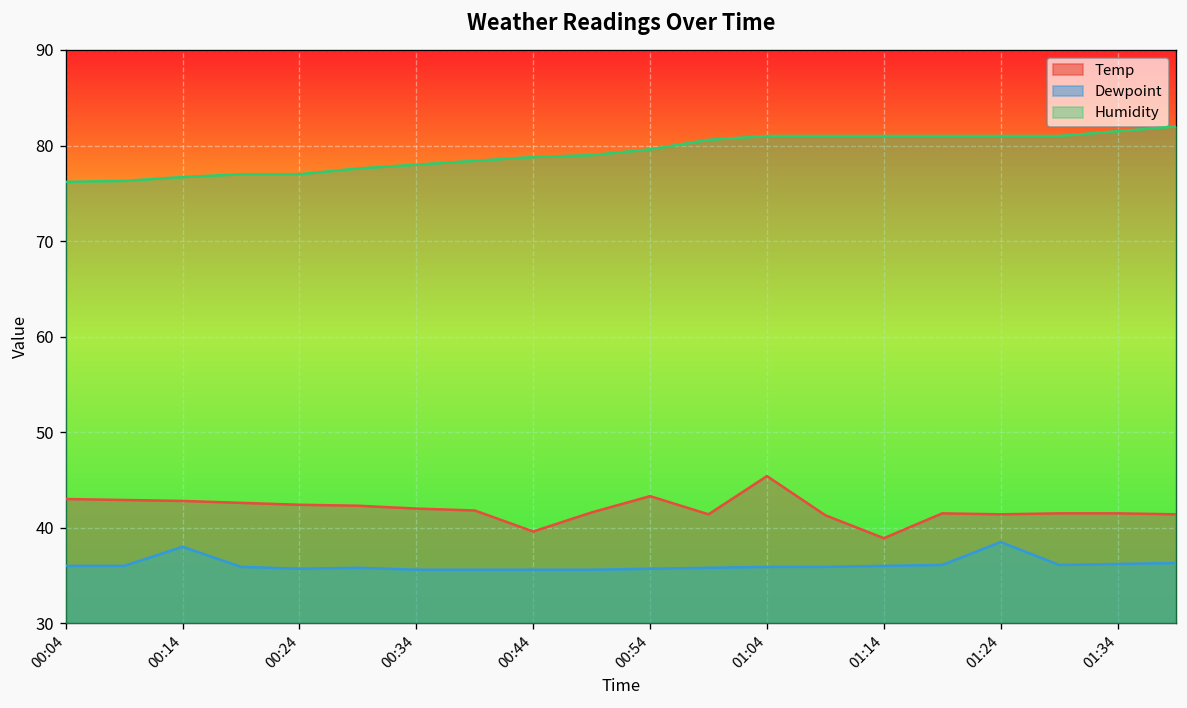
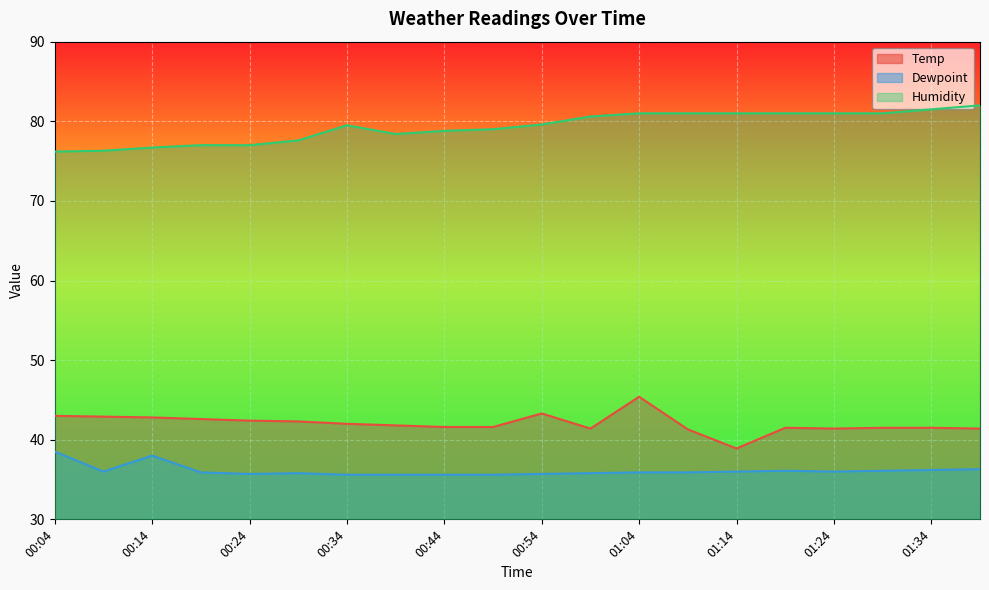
Dewpoint, 00:04: 36 -> 39
Humidity, 00:34: 78 -> 80
Temp, 00:44: 40 -> 42
Dewpoint, 01:24: 39 -> 36
